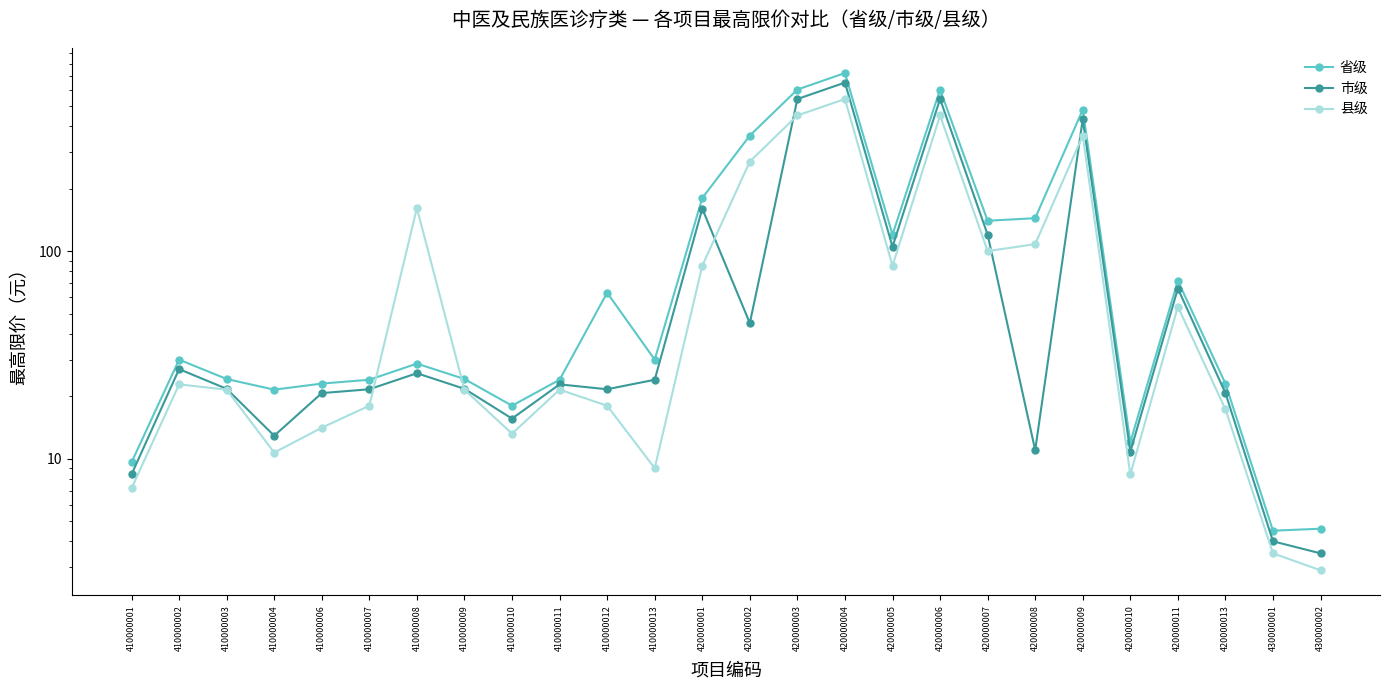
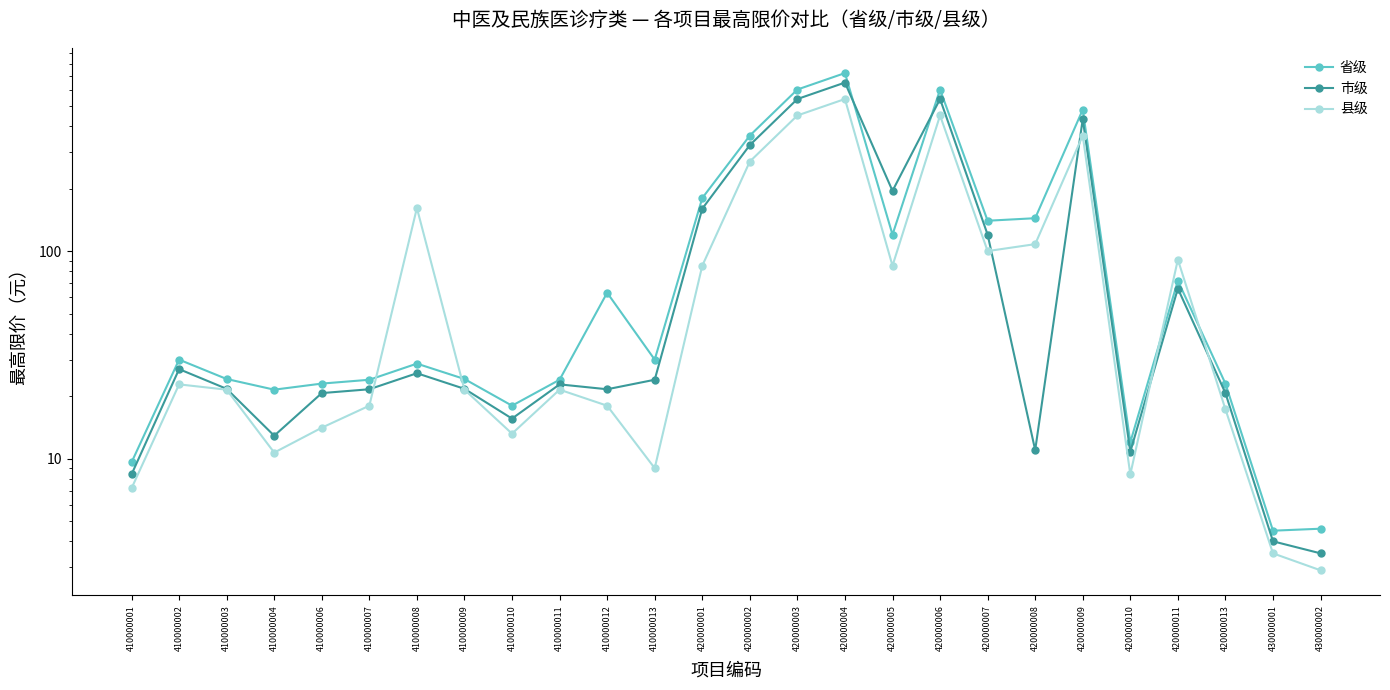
市级, 420000002: 45 -> 320
市级, 420000005: 110 -> 200
县级, 420000011: 54 -> 90
